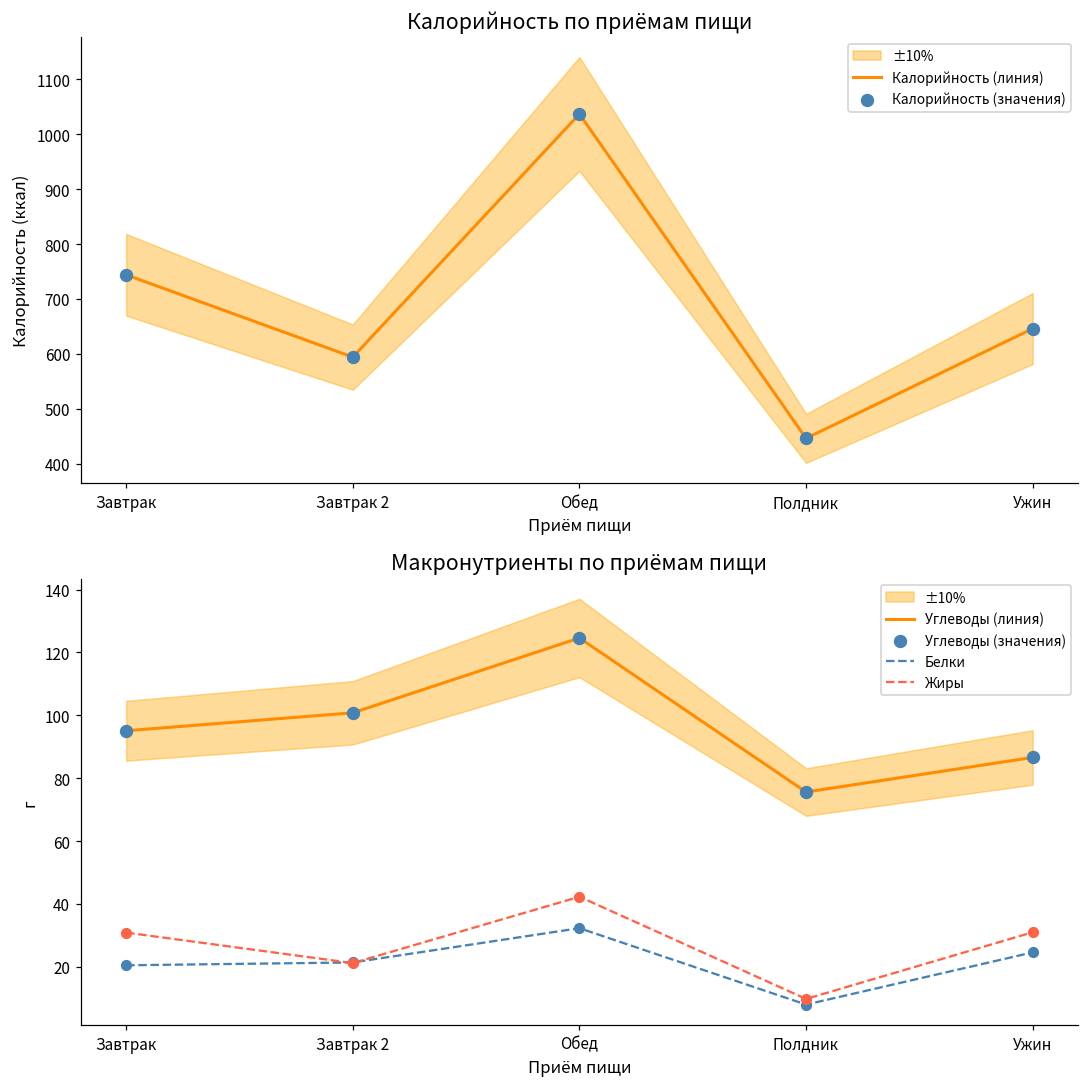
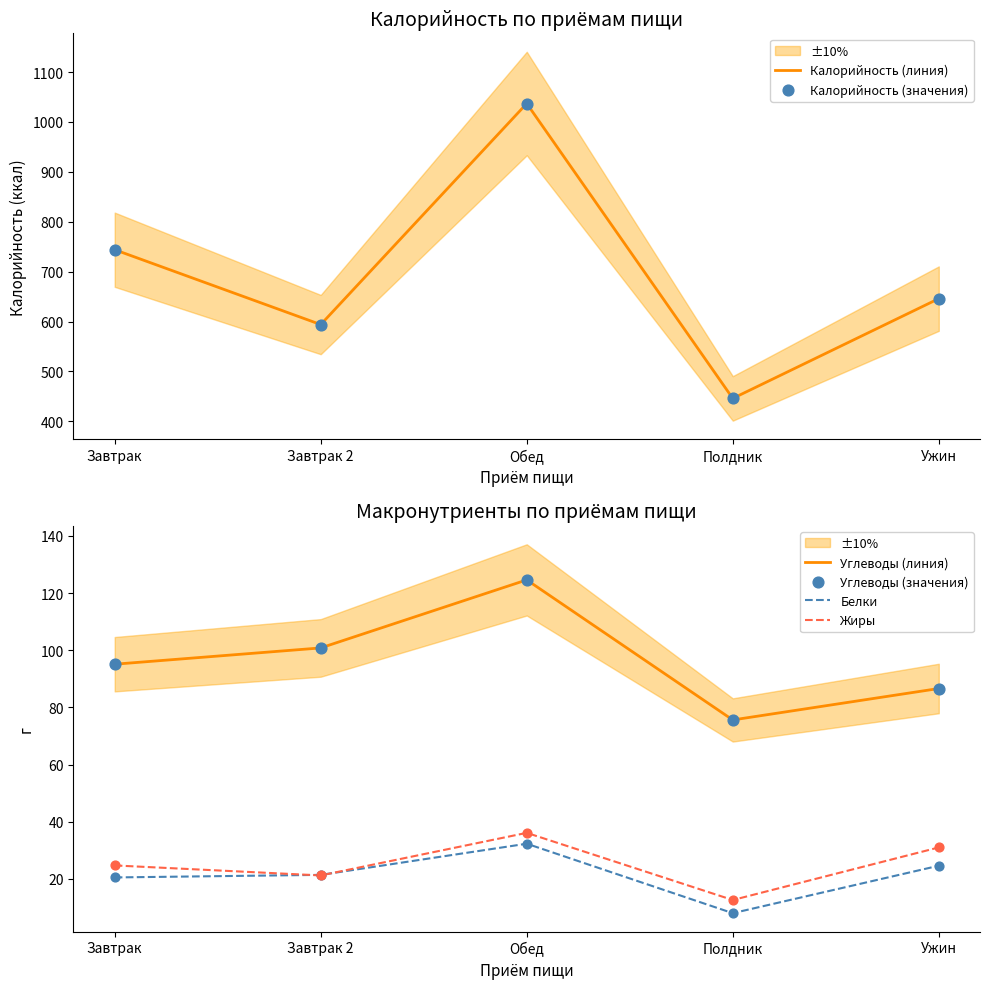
Макронутриенты по приёмам пищи, Жиры, Завтрак: 31 -> 25
Макронутриенты по приёмам пищи, Жиры, Обед: 42 -> 36
Макронутриенты по приёмам пищи, Жиры, Полдник: 10 -> 13
